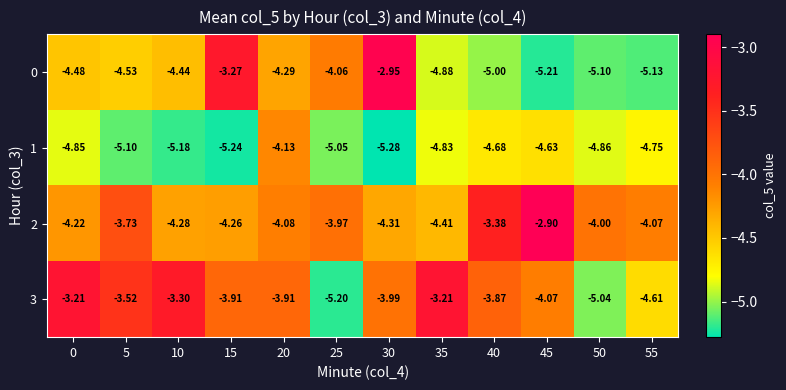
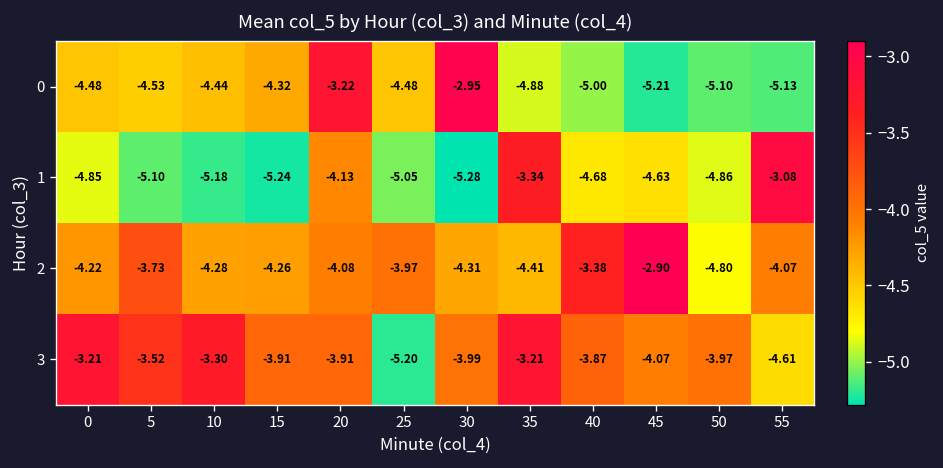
0, 15: -3.27 -> -4.32
0, 20: -4.29 -> -3.22
0, 25: -4.06 -> -4.48
1, 35: -4.83 -> -3.34
1, 55: -4.75 -> -3.08
2, 50: -4.00 -> -4.80
3, 50: -5.04 -> -3.97
